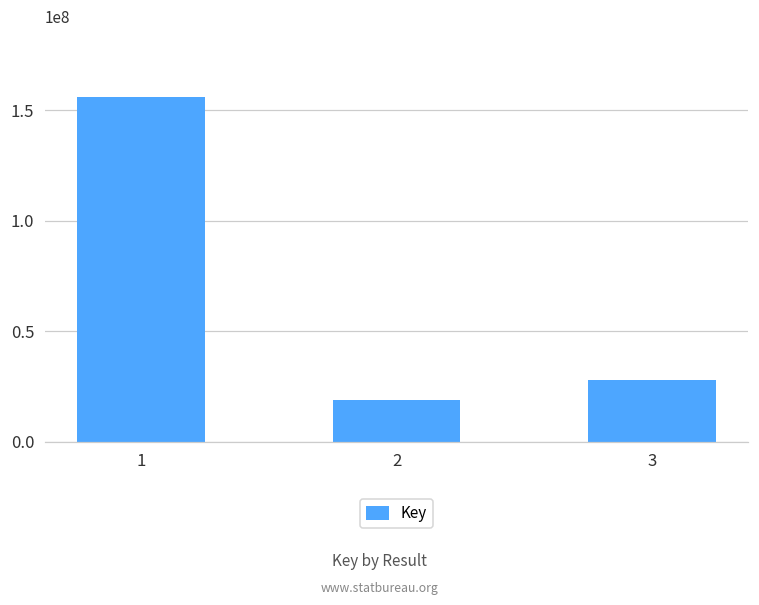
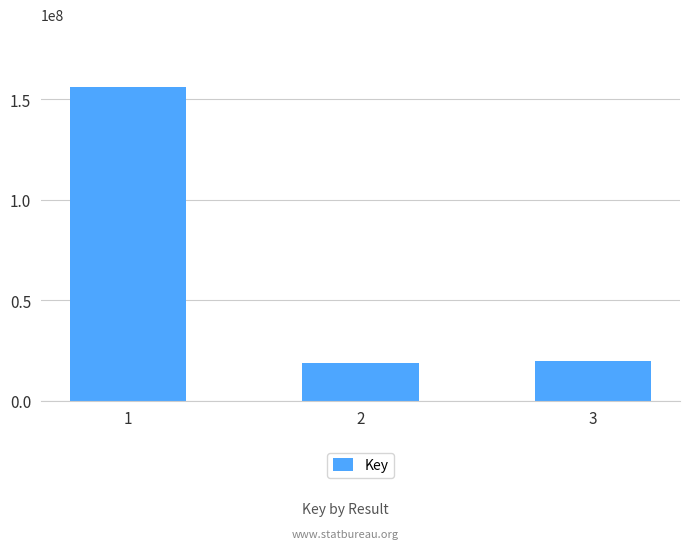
3: 28000000 -> 20000000
